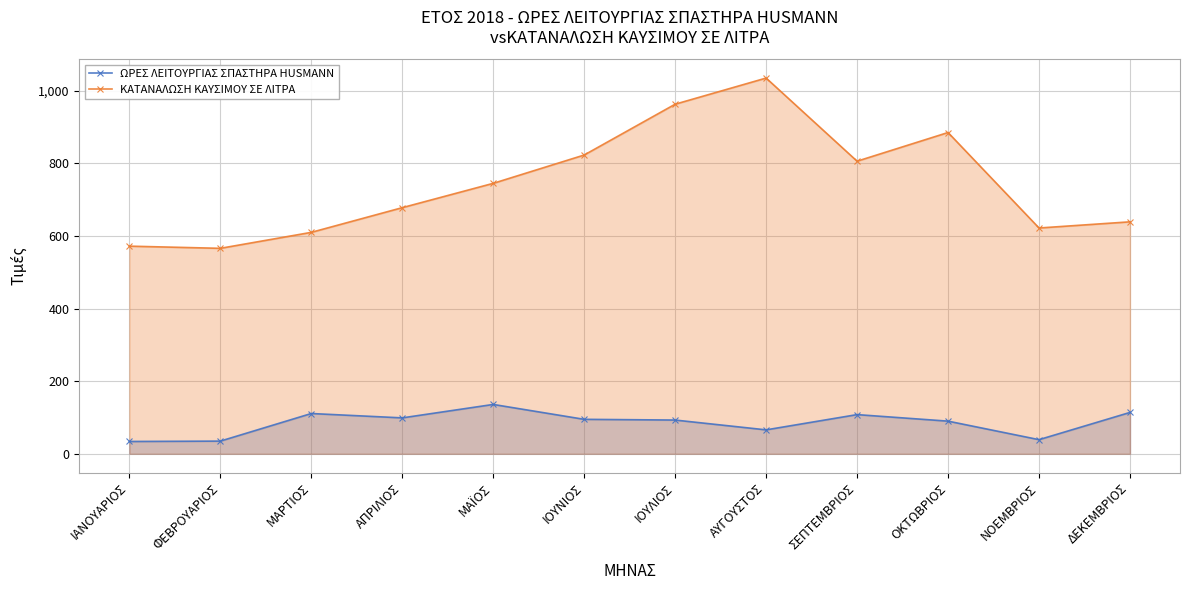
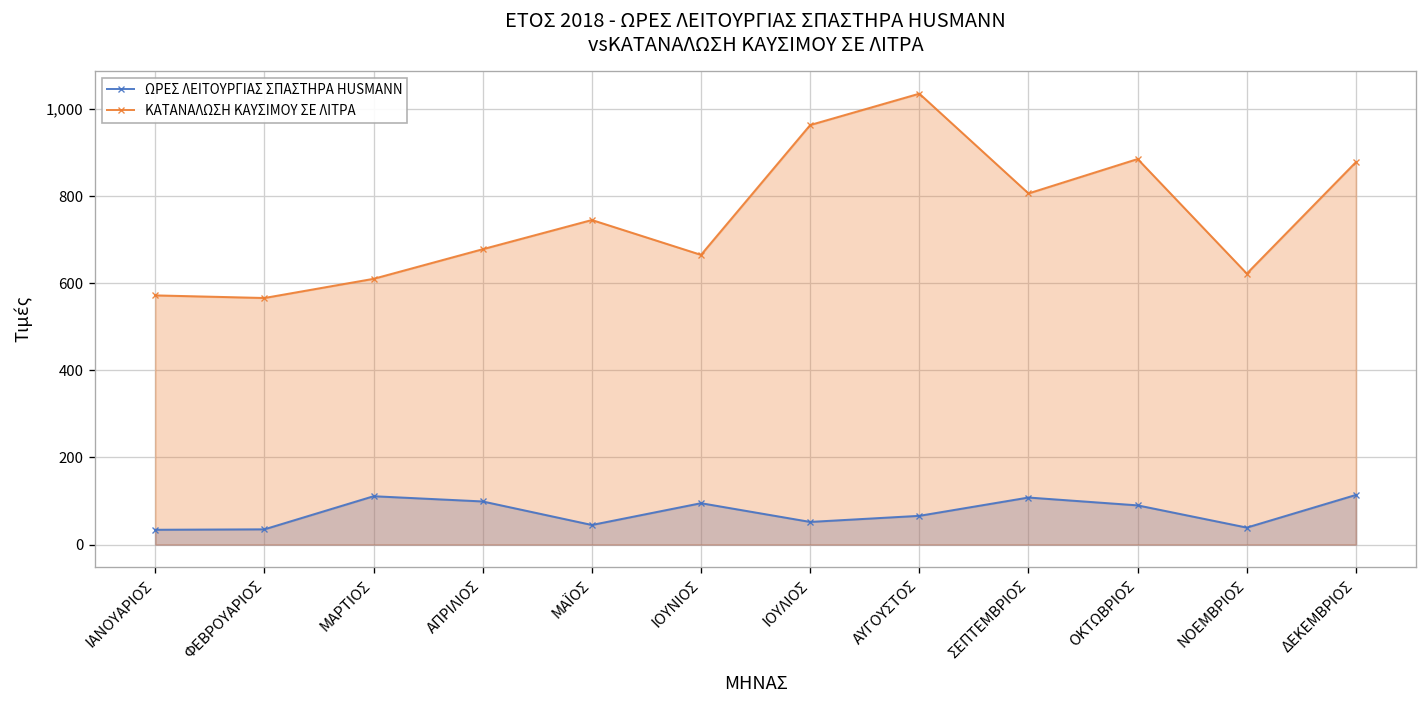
ΩΡΕΣ ΛΕΙΤΟΥΡΓΙΑΣ ΣΠΑΣΤΗΡΑ HUSMANN, ΜΑΪΟΣ: 140 -> 50
ΚΑΤΑΝΑΛΩΣΗ ΚΑΥΣΙΜΟΥ ΣΕ ΛΙΤΡΑ, ΙΟΥΝΙΟΣ: 820 -> 670
ΩΡΕΣ ΛΕΙΤΟΥΡΓΙΑΣ ΣΠΑΣΤΗΡΑ HUSMANN, ΙΟΥΛΙΟΣ: 90 -> 50
ΚΑΤΑΝΑΛΩΣΗ ΚΑΥΣΙΜΟΥ ΣΕ ΛΙΤΡΑ, ΔΕΚΕΜΒΡΙΟΣ: 640 -> 880
